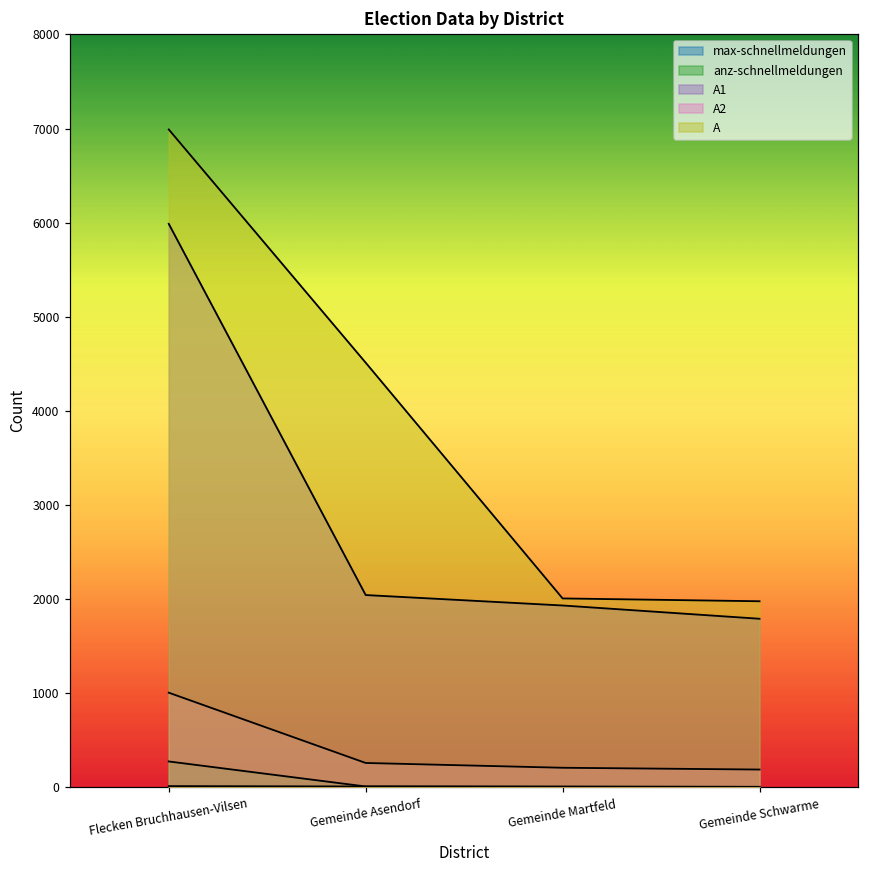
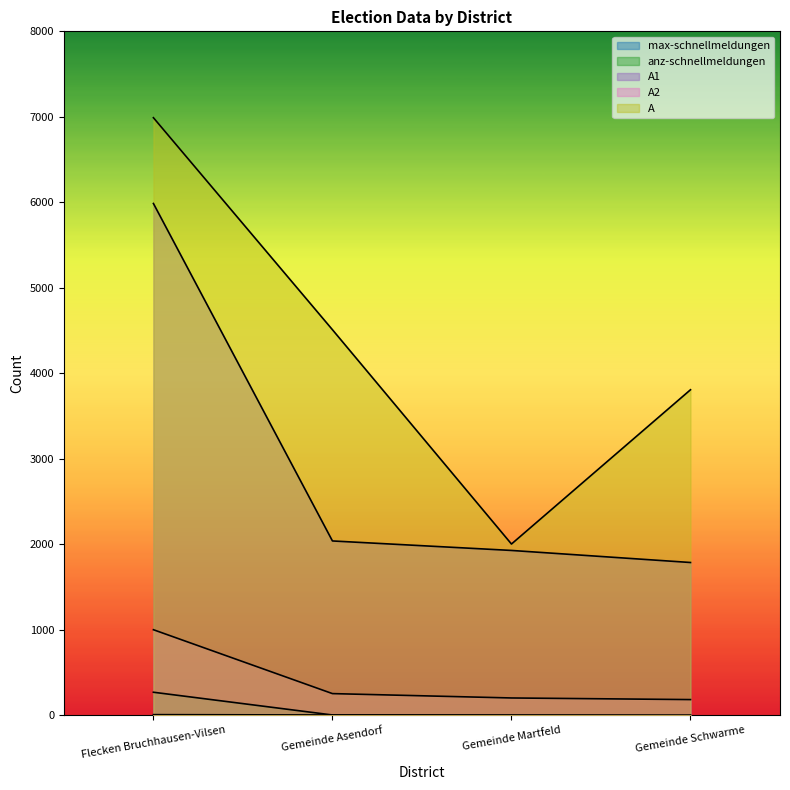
A, Gemeinde Schwarme: 2000 -> 3800
